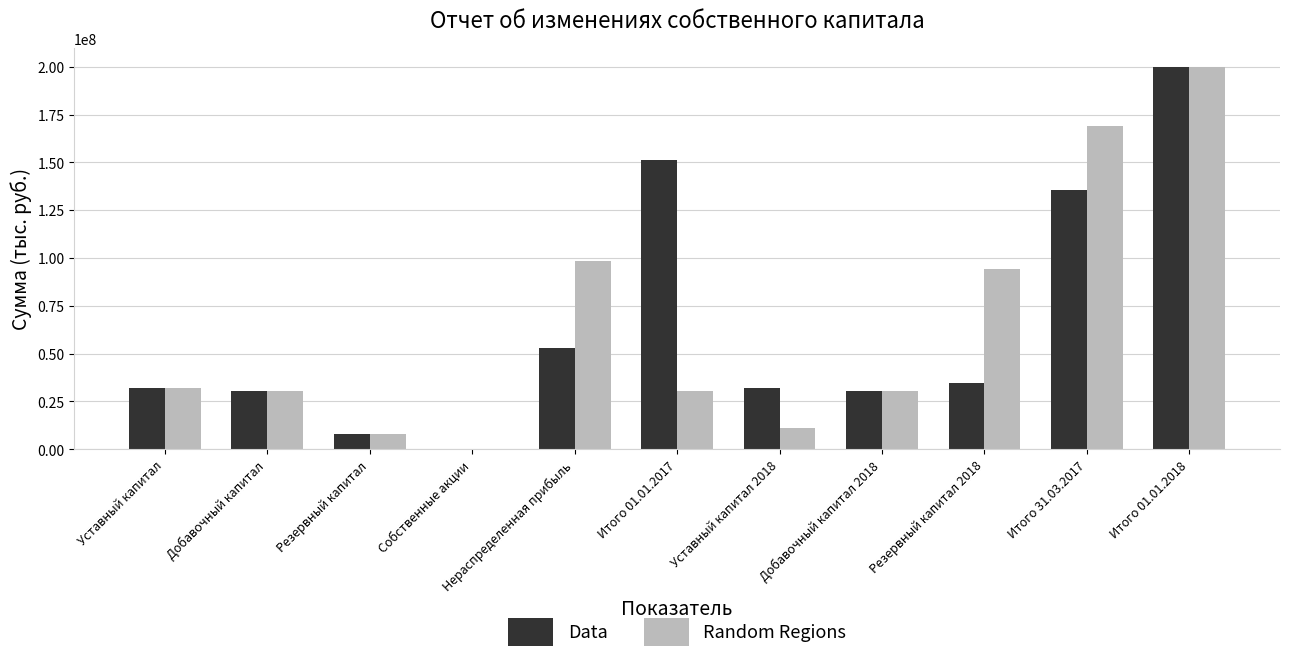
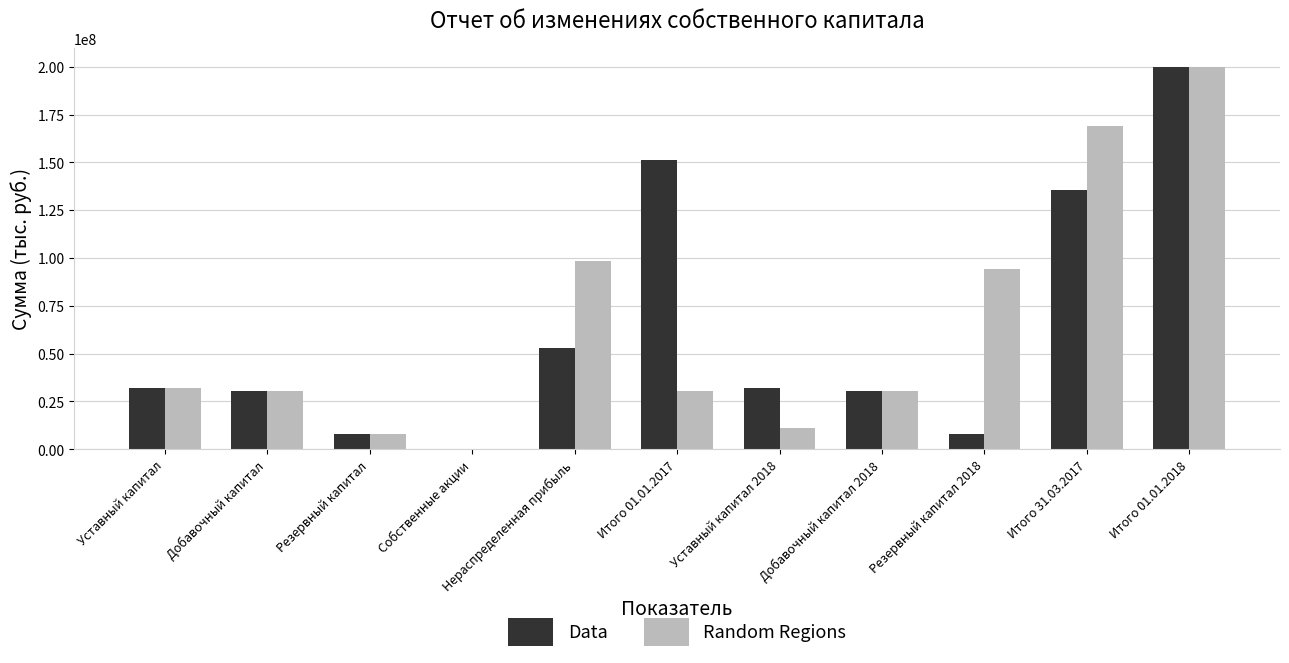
Data, Резервный капитал 2018: 35000000 -> 8000000
